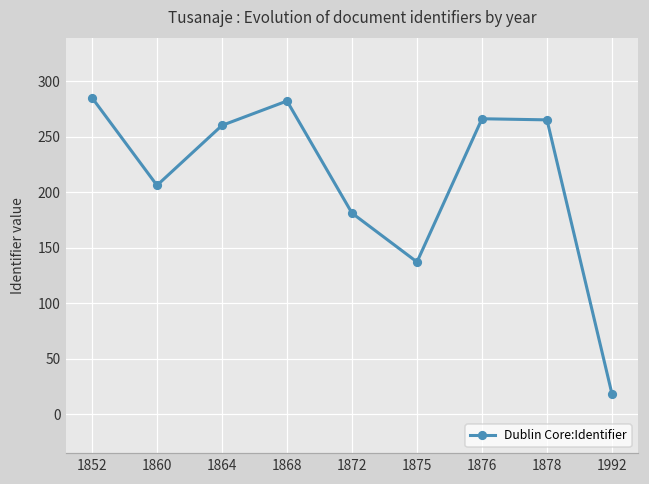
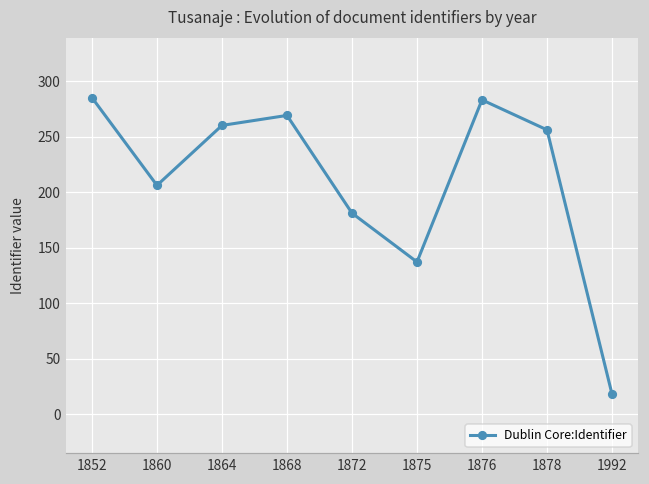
1868: 282 -> 269
1876: 266 -> 283
1878: 265 -> 256
